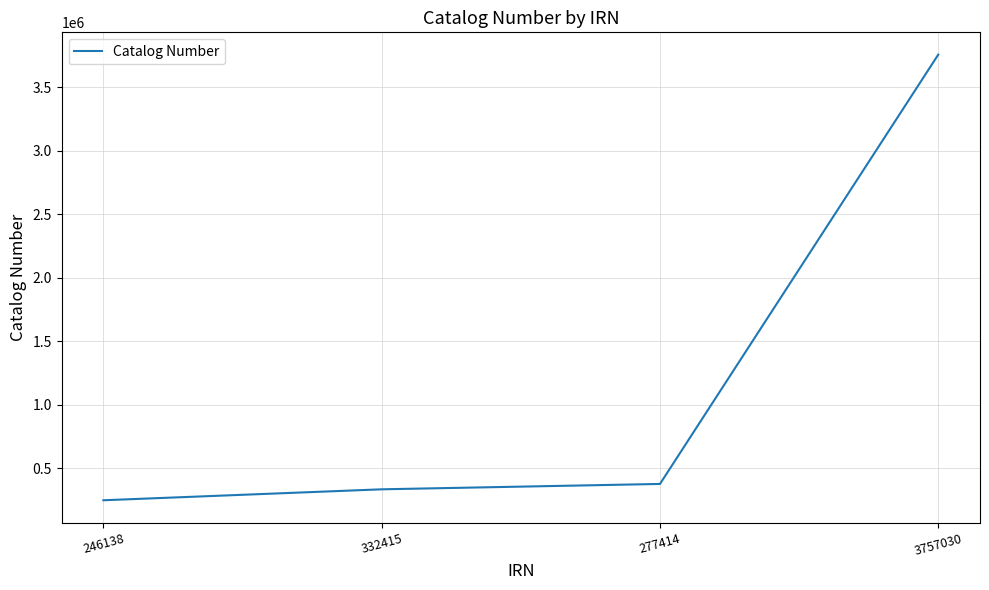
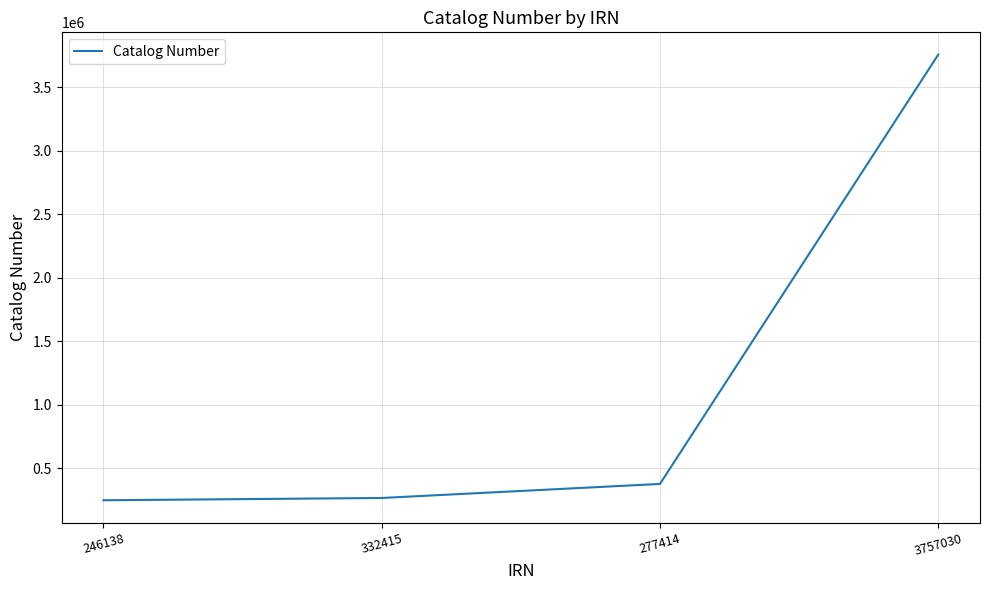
332415: 330000 -> 260000
